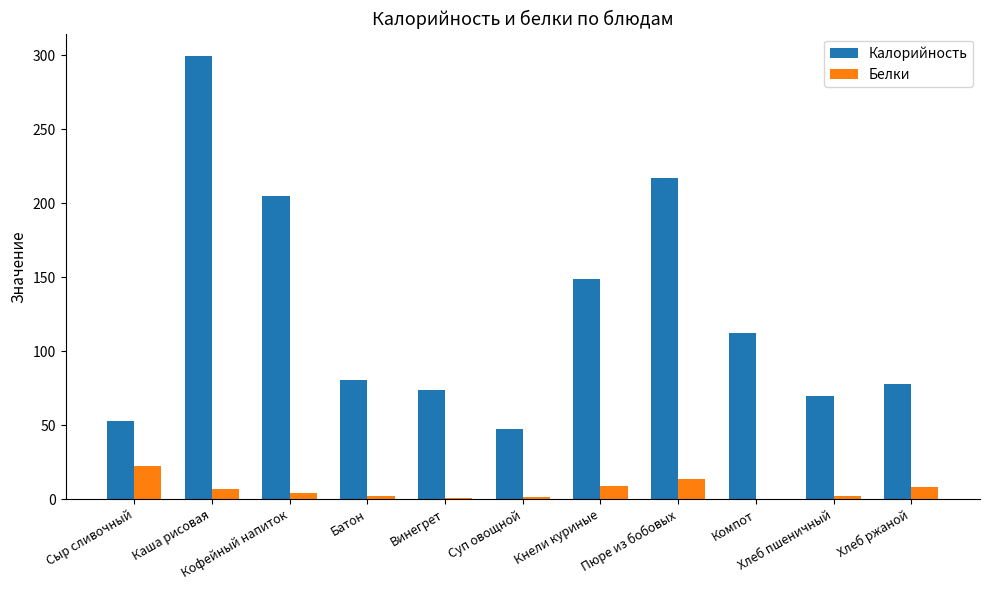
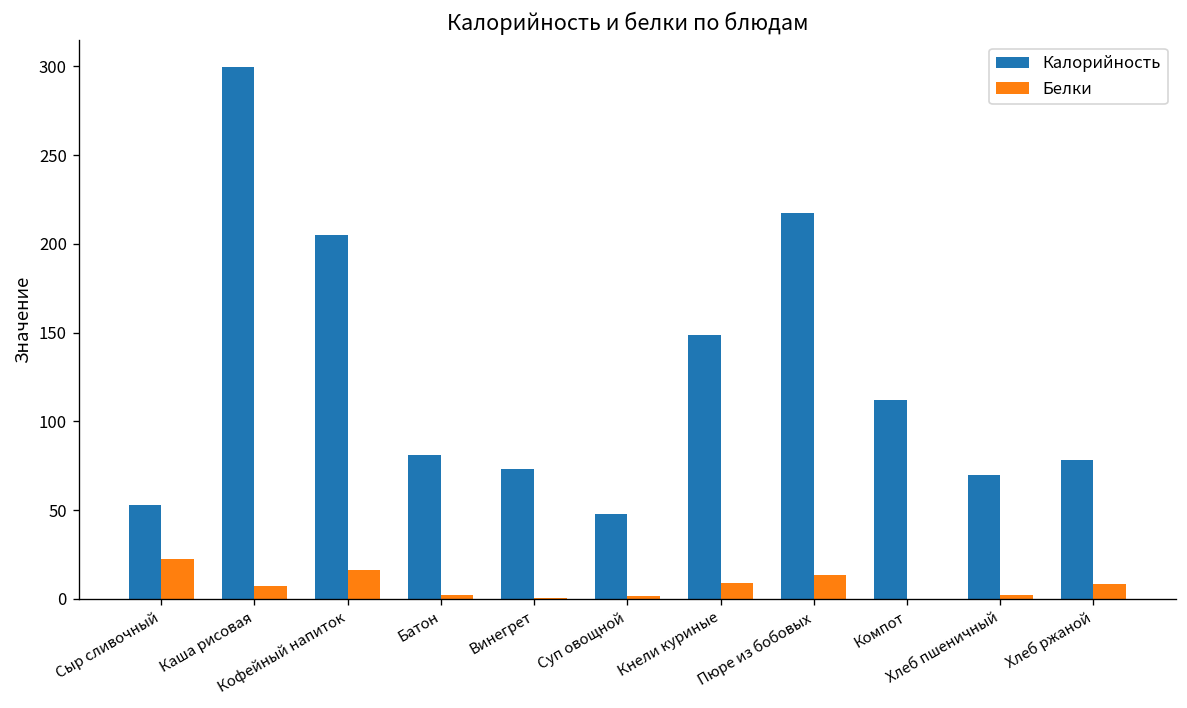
Белки, Кофейный напиток: 4 -> 17
